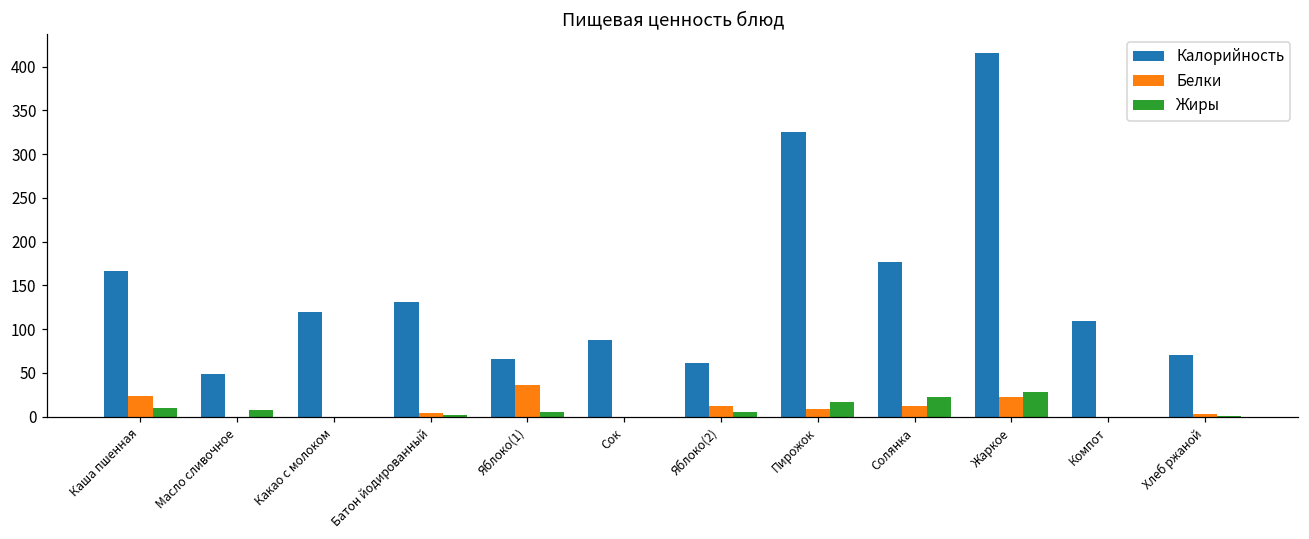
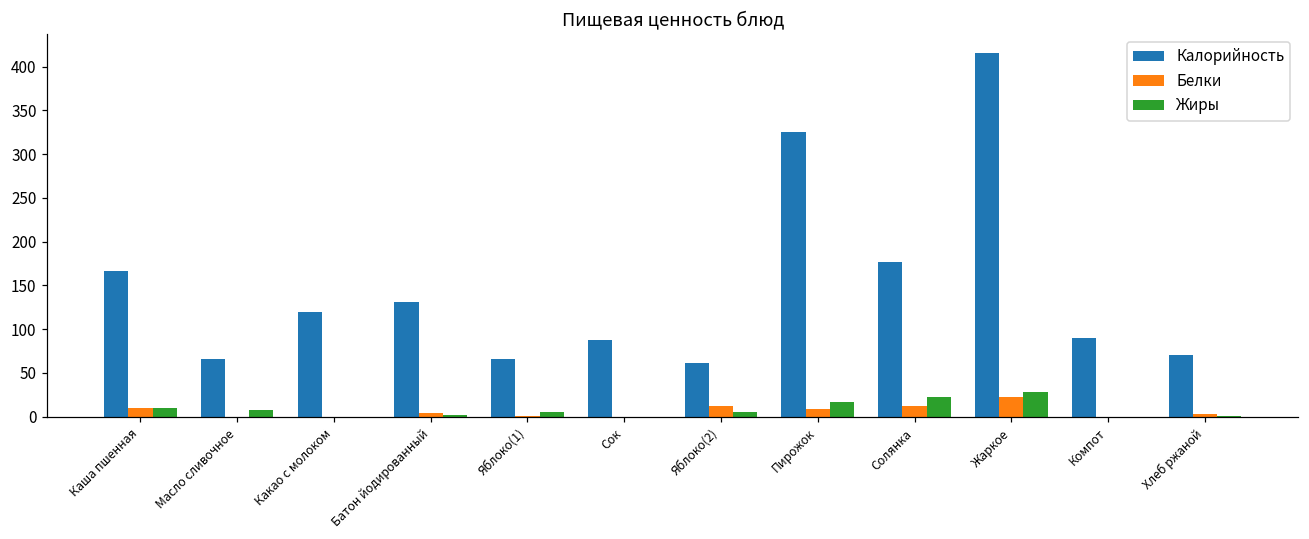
Белки, Каша пшенная: 20 -> 10
Калорийность, Масло сливочное: 50 -> 70
Белки, Яблоко(1): 40 -> 0
Калорийность, Компот: 110 -> 90
